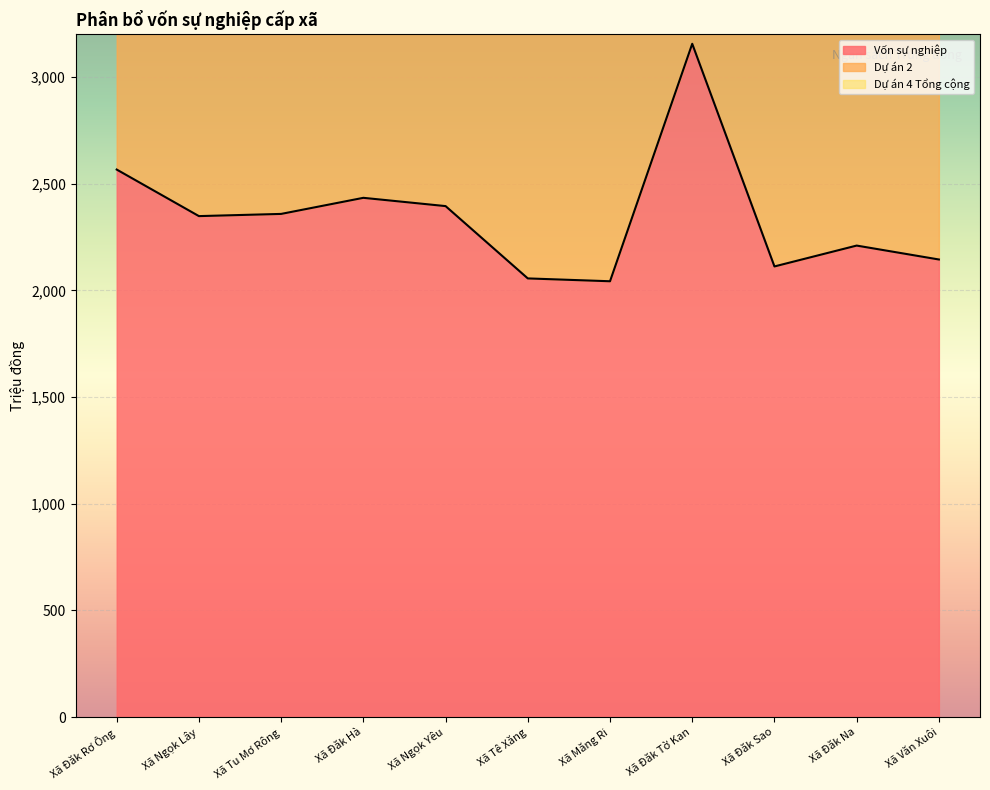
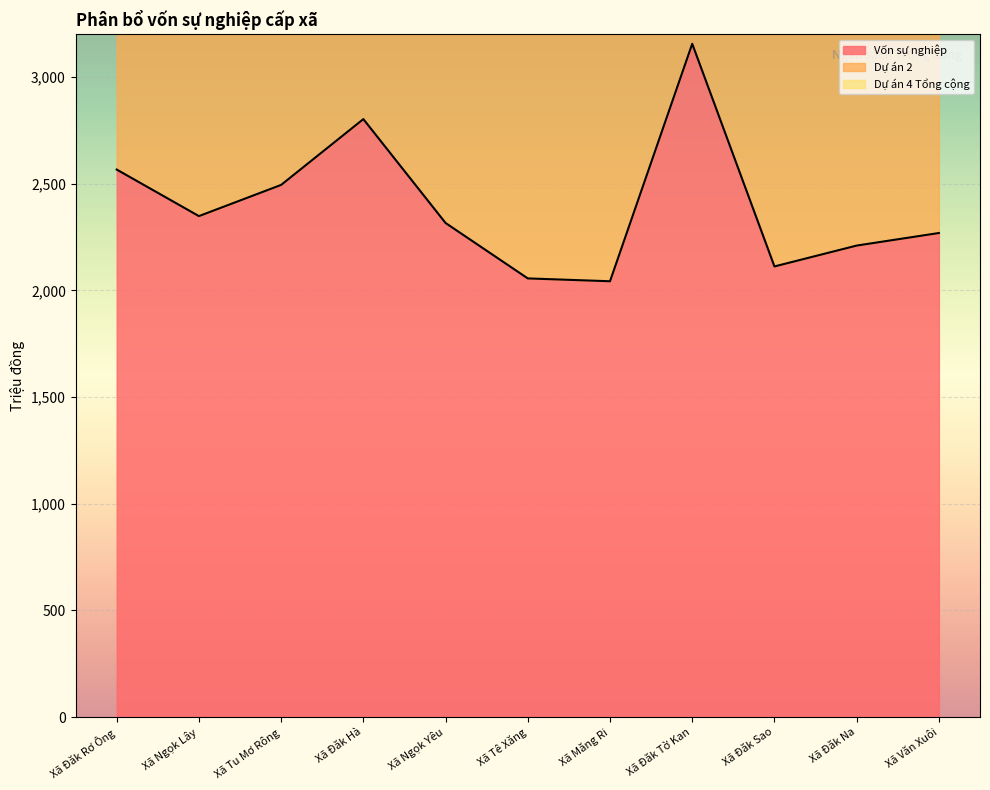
Vốn sự nghiệp, Xã Tu Mơ Rông: 2,360 -> 2,490
Vốn sự nghiệp, Xã Đăk Hà: 2,430 -> 2,800
Vốn sự nghiệp, Xã Ngọk Yêu: 2,400 -> 2,320
Vốn sự nghiệp, Xã Văn Xuôi: 2,140 -> 2,270
